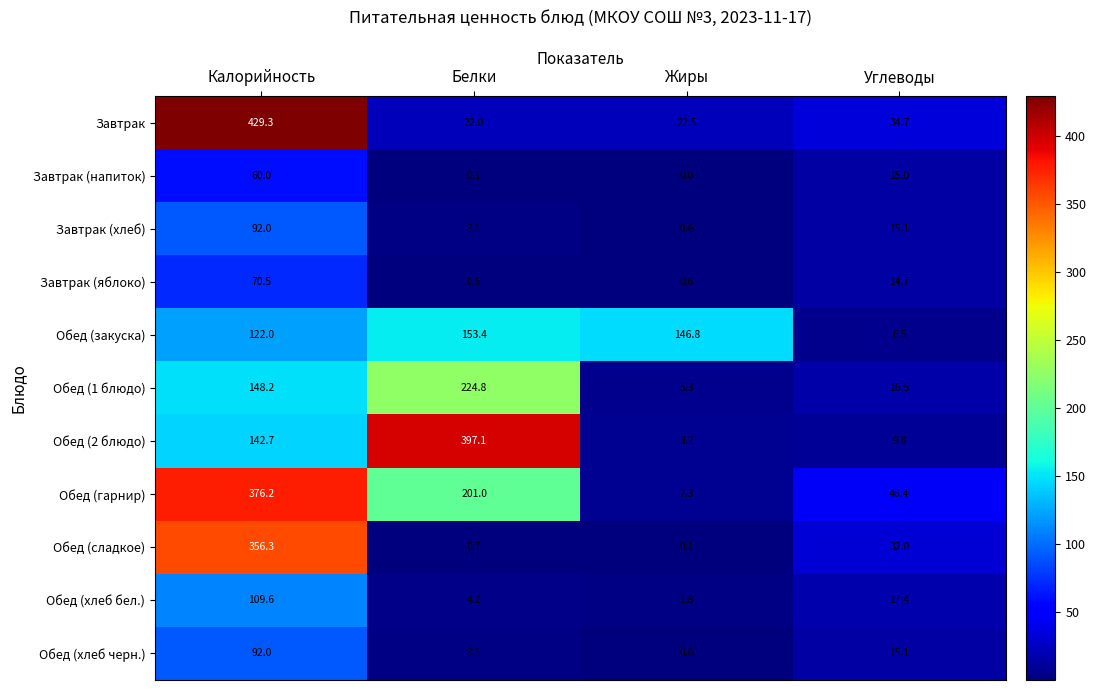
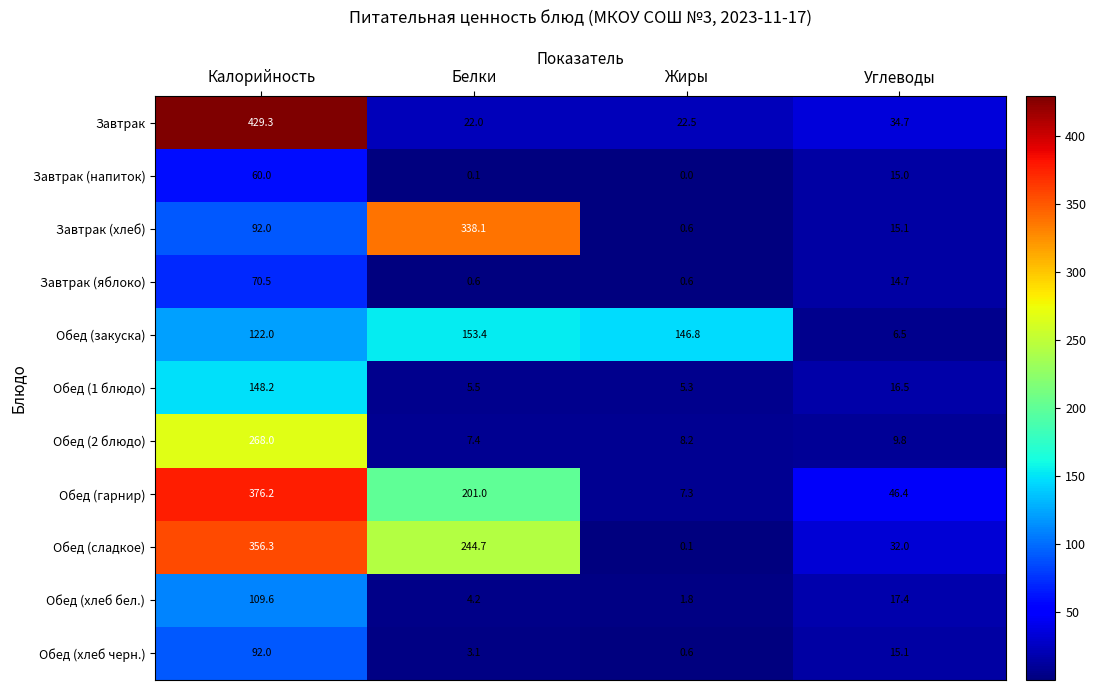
Завтрак (хлеб), Белки: 3.1 -> 338.1
Обед (1 блюдо), Белки: 224.8 -> 5.5
Обед (2 блюдо), Калорийность: 142.7 -> 268.0
Обед (2 блюдо), Белки: 397.1 -> 7.4
Обед (сладкое), Белки: 0.7 -> 244.7
